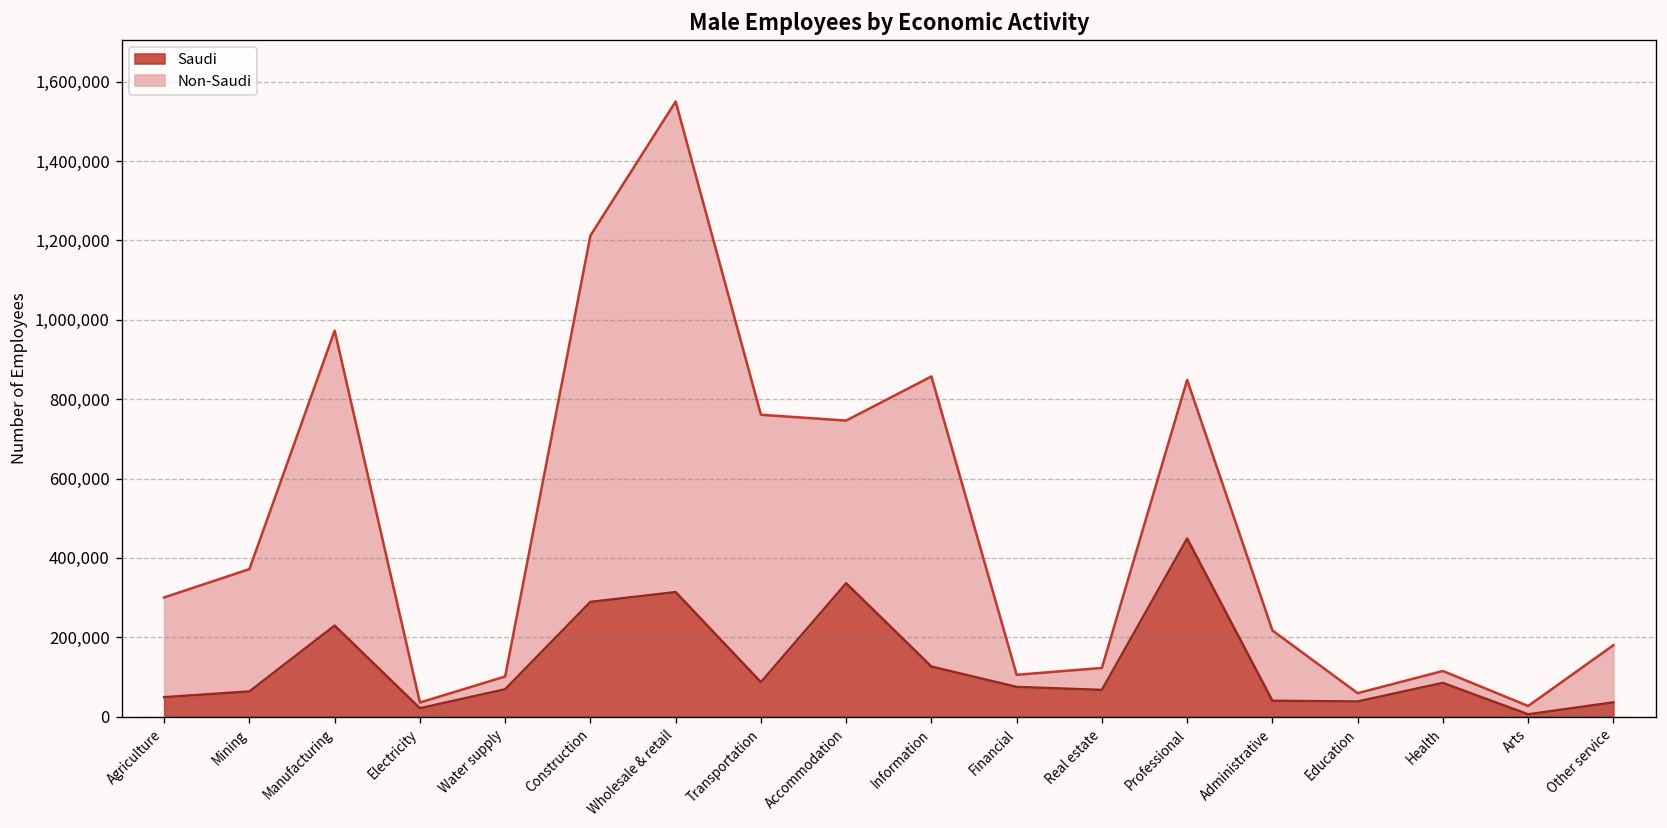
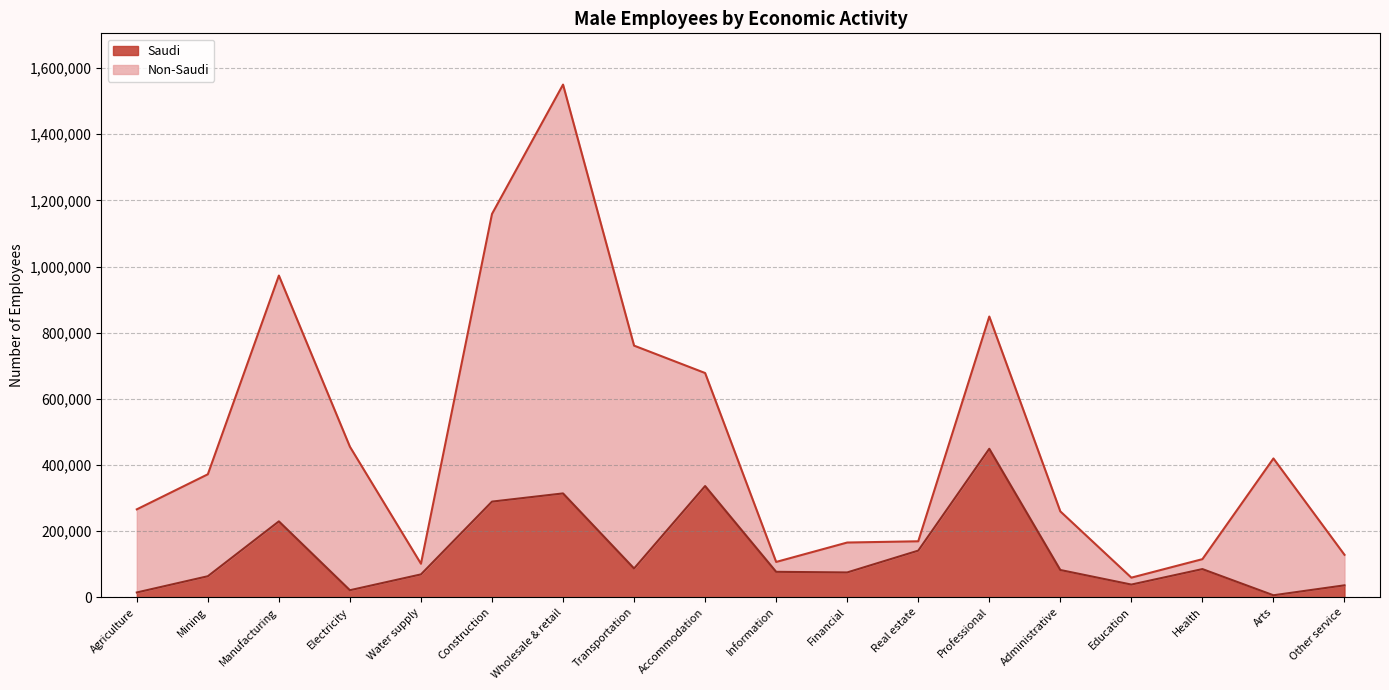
Saudi, Agriculture: 50,000 -> 10,000
Non-Saudi, Electricity: 10,000 -> 430,000
Non-Saudi, Construction: 920,000 -> 870,000
Non-Saudi, Accommodation: 410,000 -> 340,000
Saudi, Information: 130,000 -> 80,000
Non-Saudi, Information: 730,000 -> 30,000
Non-Saudi, Financial: 30,000 -> 90,000
Saudi, Real estate: 70,000 -> 140,000
Non-Saudi, Real estate: 60,000 -> 30,000
Saudi, Administrative: 40,000 -> 80,000
Non-Saudi, Arts: 20,000 -> 410,000
Non-Saudi, Other service: 140,000 -> 90,000
